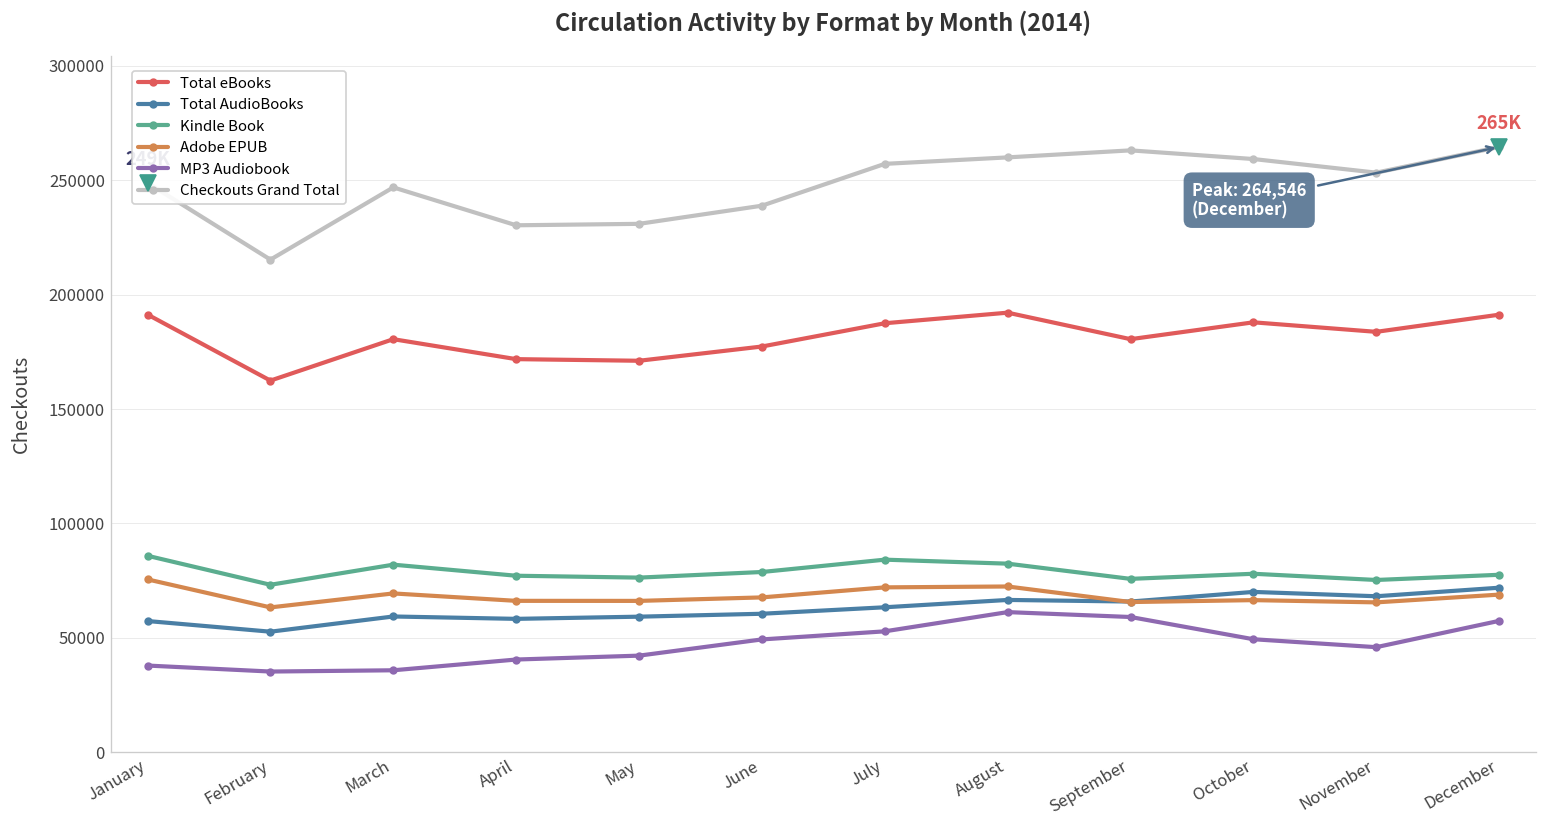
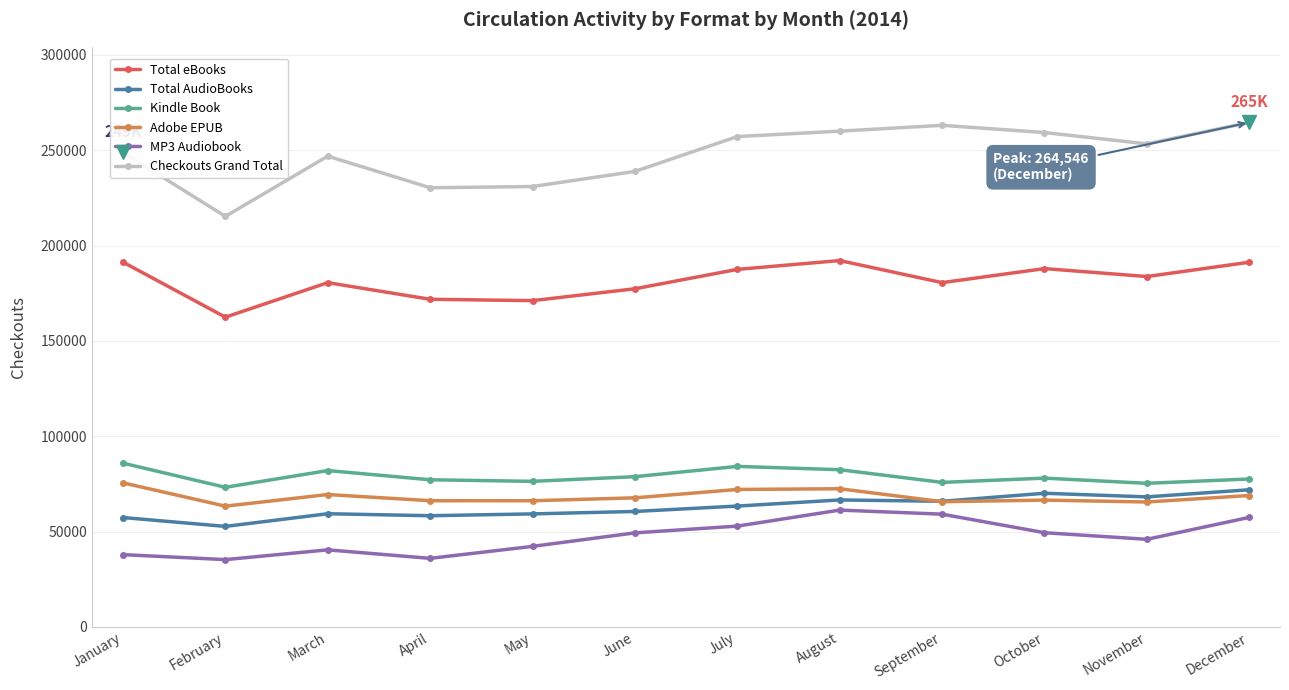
MP3 Audiobook, March: 36000 -> 40000
MP3 Audiobook, April: 41000 -> 36000
